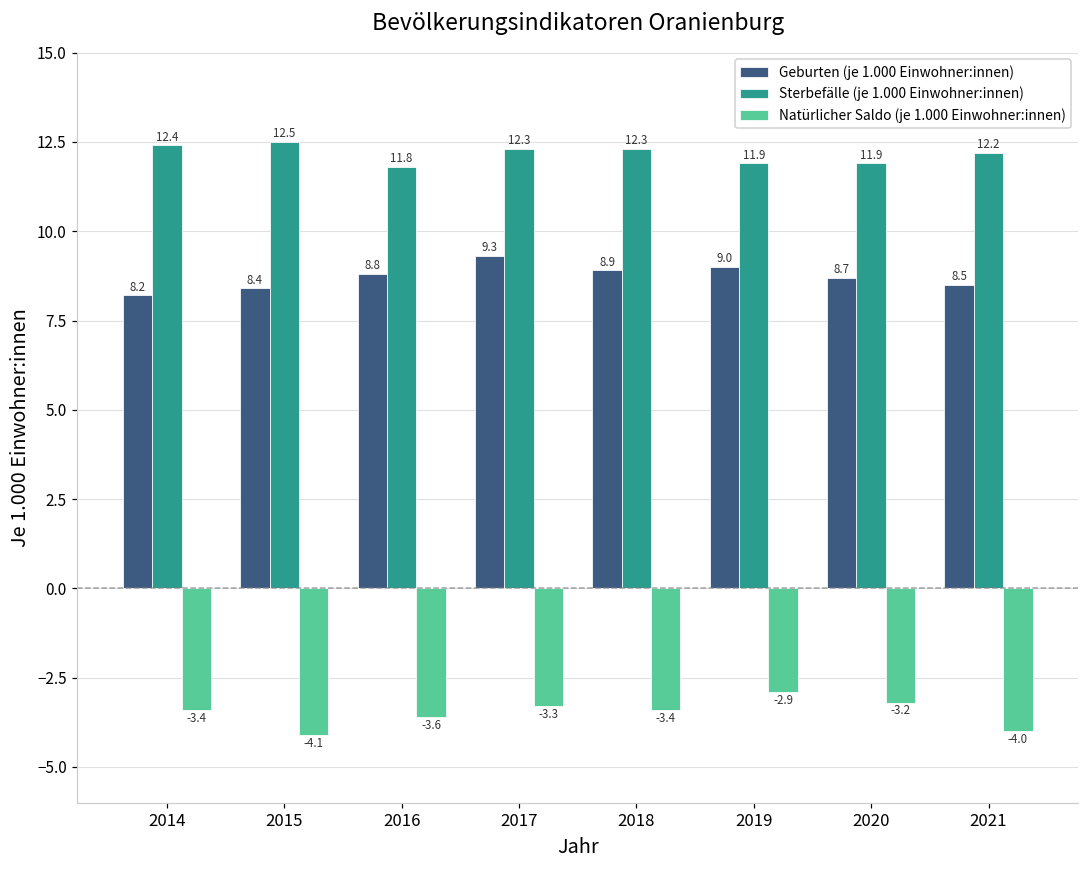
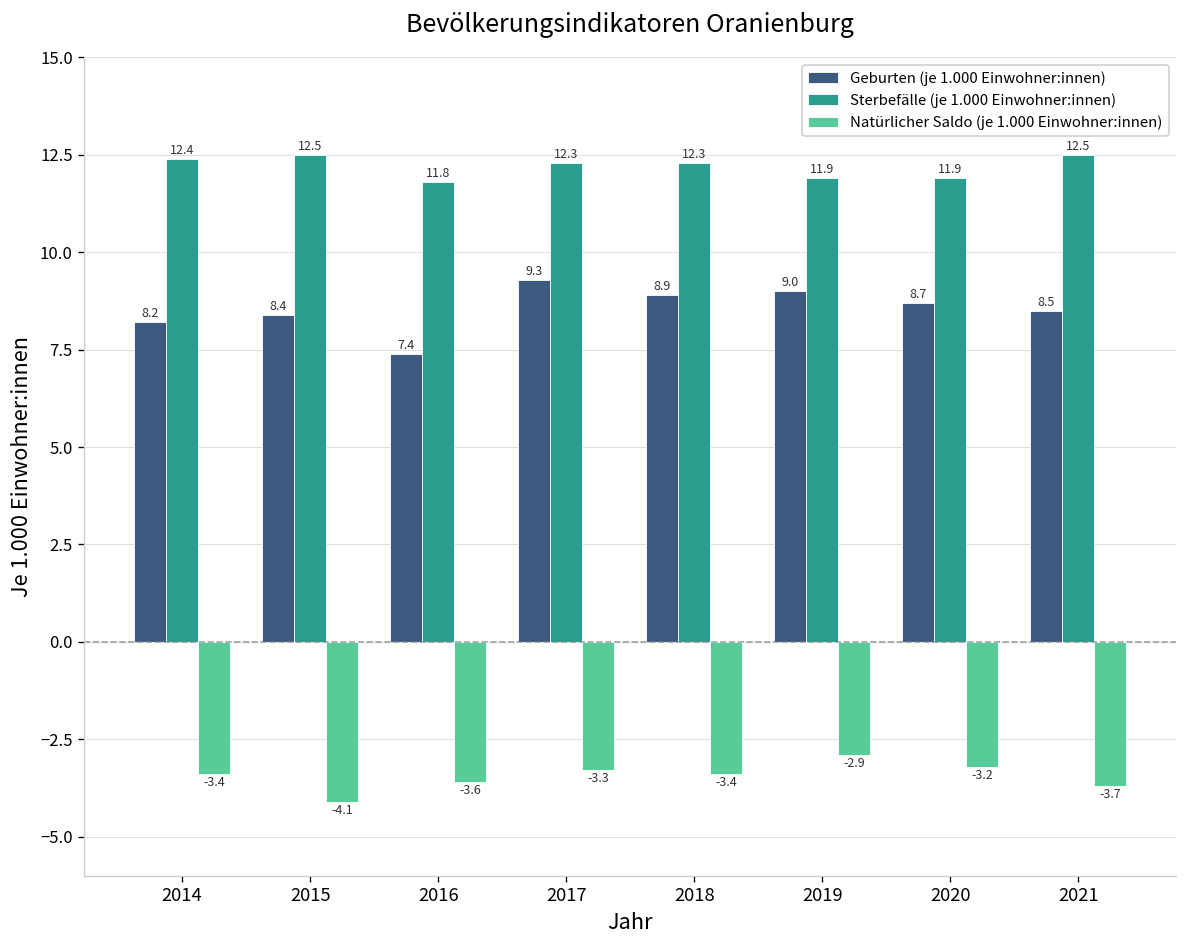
Geburten (je 1.000 Einwohner:innen), 2016: 8.8 -> 7.4
Sterbefälle (je 1.000 Einwohner:innen), 2021: 12.2 -> 12.5
Natürlicher Saldo (je 1.000 Einwohner:innen), 2021: -4.0 -> -3.7
